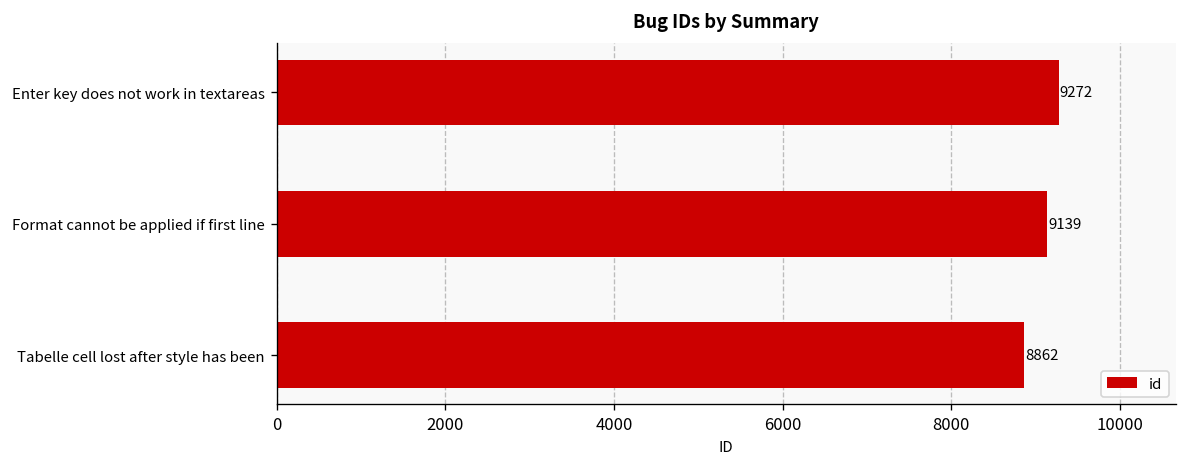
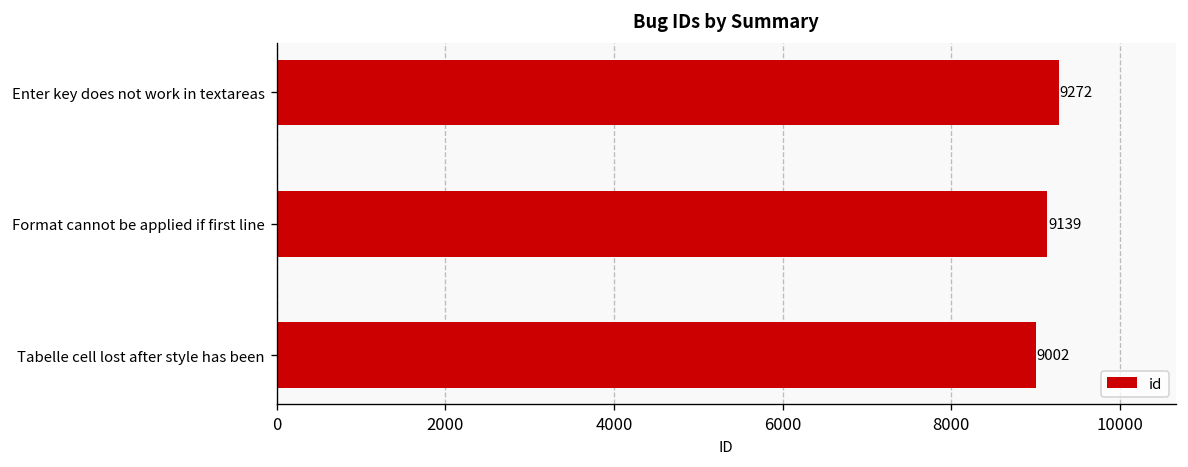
Tabelle cell lost after style has been: 8862 -> 9002
